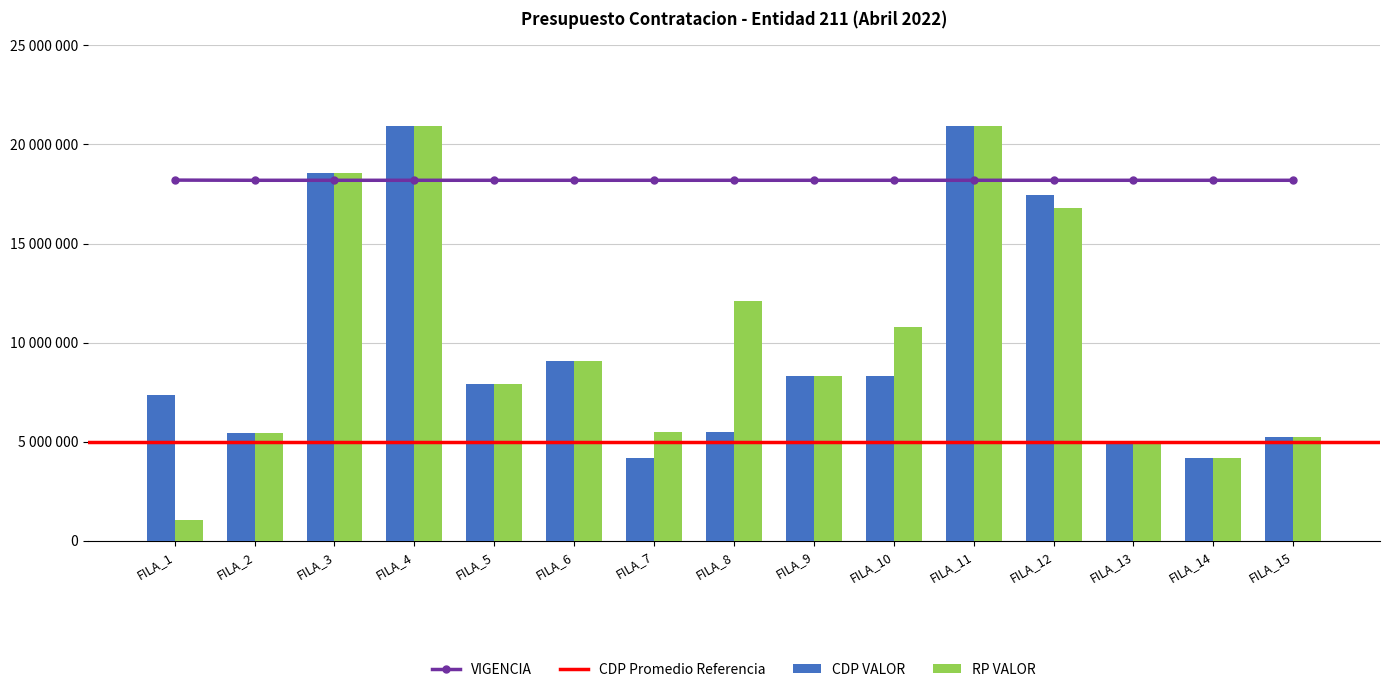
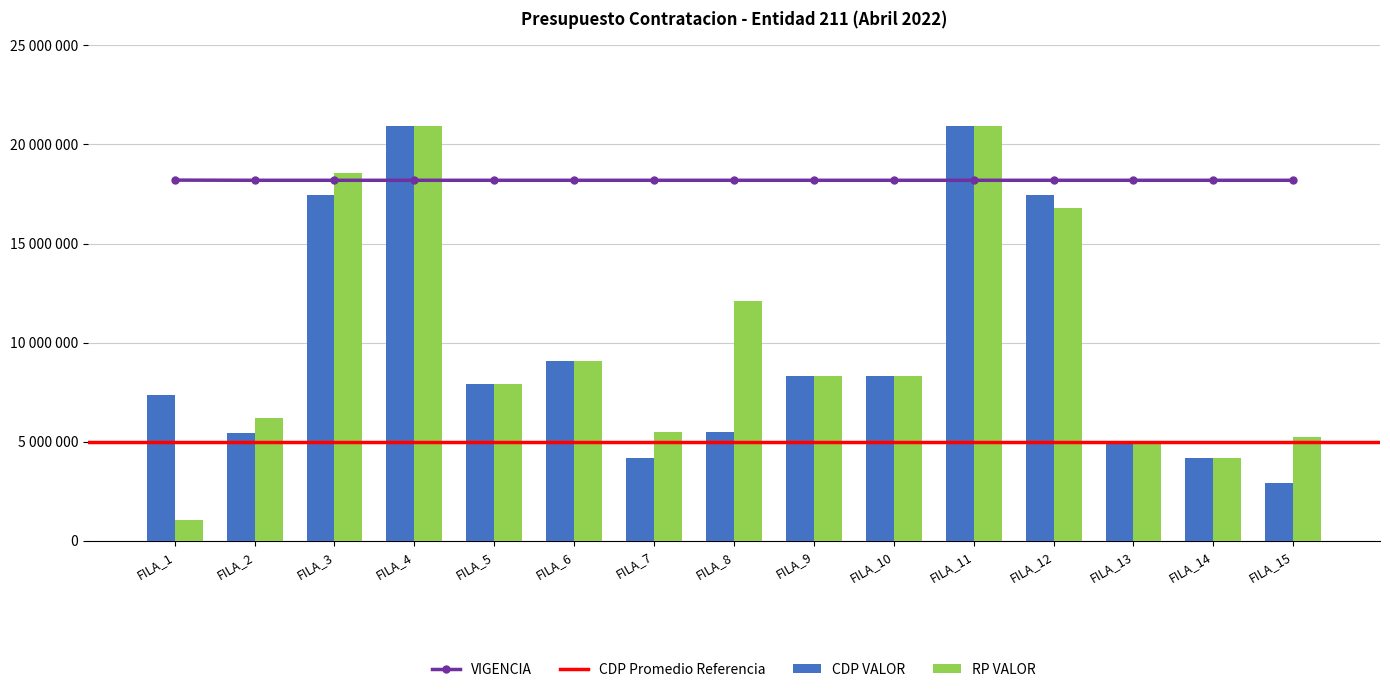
RP VALOR, FILA_2: 5400000 -> 6200000
CDP VALOR, FILA_3: 18500000 -> 17400000
RP VALOR, FILA_10: 10800000 -> 8300000
CDP VALOR, FILA_15: 5200000 -> 2900000
